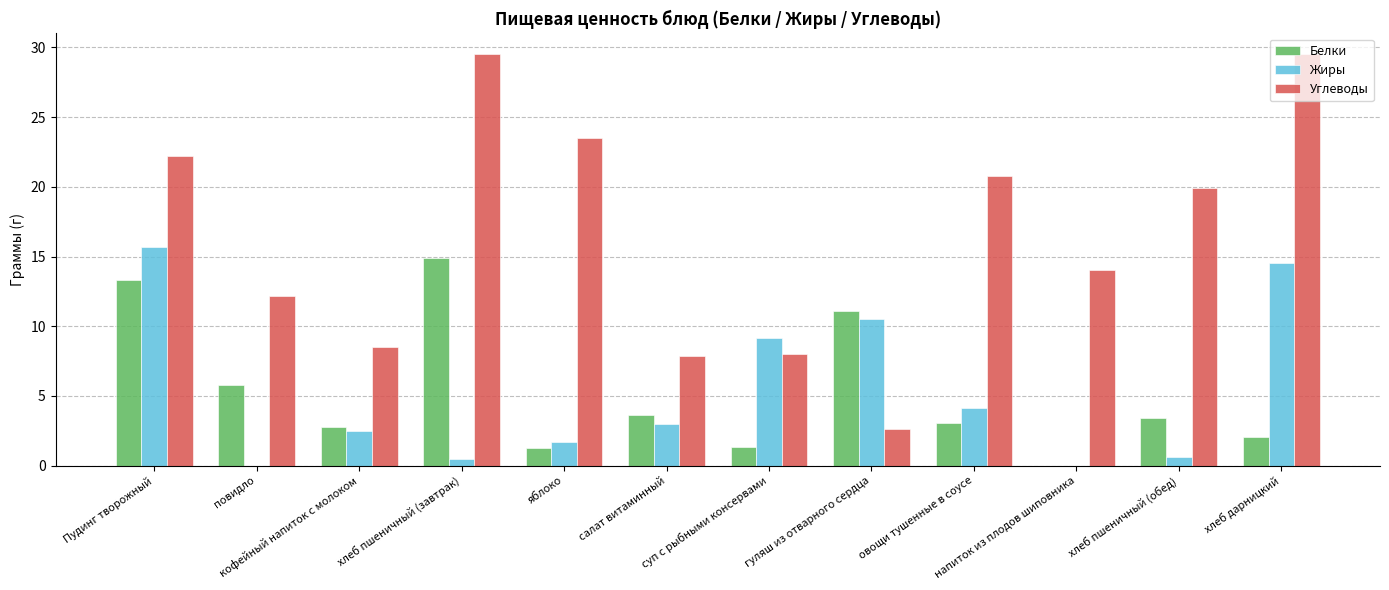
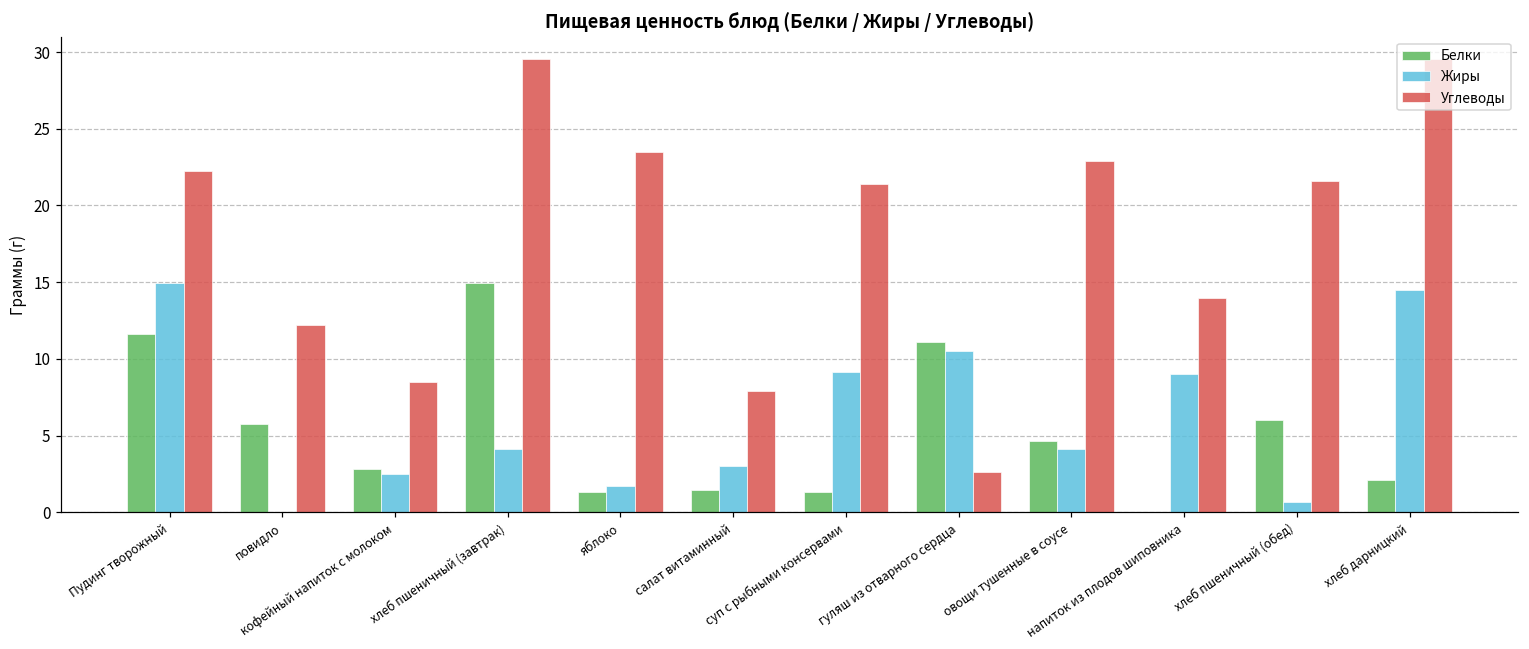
Белки, Пудинг творожный: 13.3 -> 11.6
Жиры, Пудинг творожный: 15.7 -> 14.9
Жиры, хлеб пшеничный (завтрак): 0.5 -> 4.2
Белки, салат витаминный: 3.6 -> 1.5
Углеводы, суп с рыбными консервами: 8.0 -> 21.4
Белки, овощи тушенные в соусе: 3.0 -> 4.6
Углеводы, овощи тушенные в соусе: 20.8 -> 22.9
Жиры, напиток из плодов шиповника: 0.0 -> 9.0
Белки, хлеб пшеничный (обед): 3.4 -> 6.0
Углеводы, хлеб пшеничный (обед): 19.9 -> 21.6
